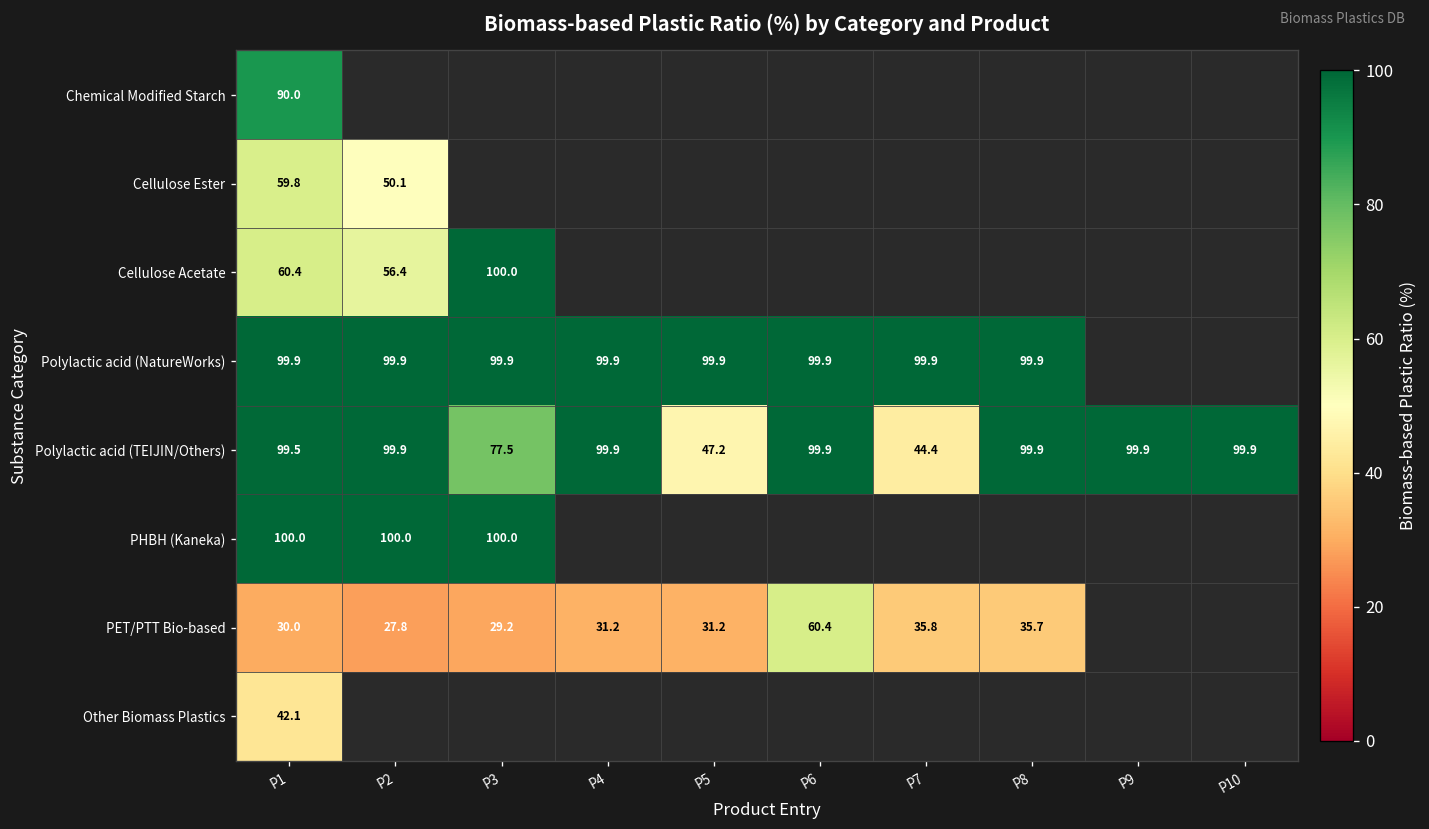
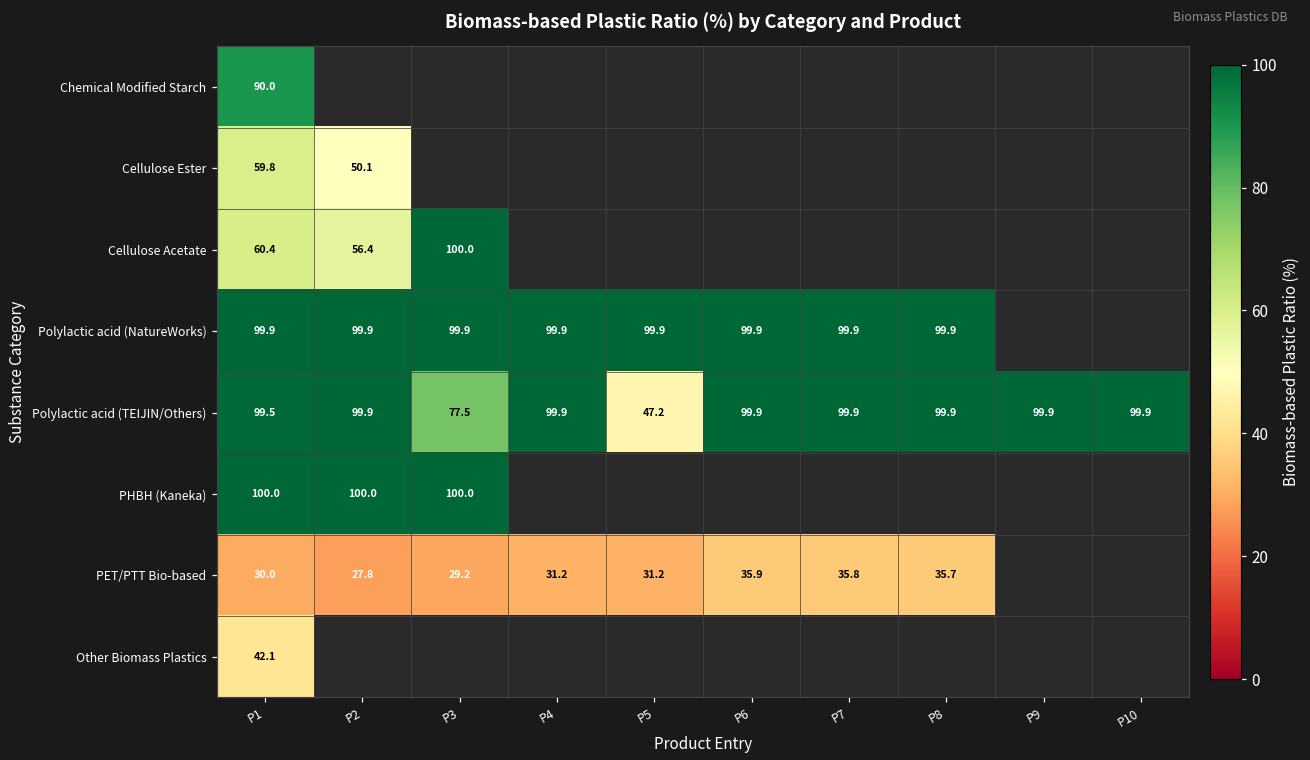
Polylactic acid (TEIJIN/Others), P7: 44.4 -> 99.9
PET/PTT Bio-based, P6: 60.4 -> 35.9
